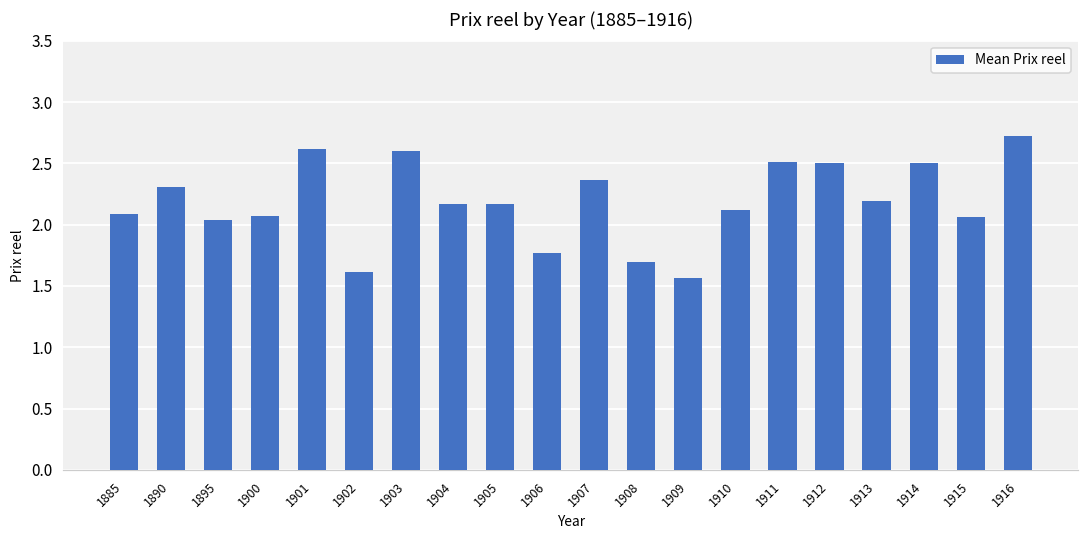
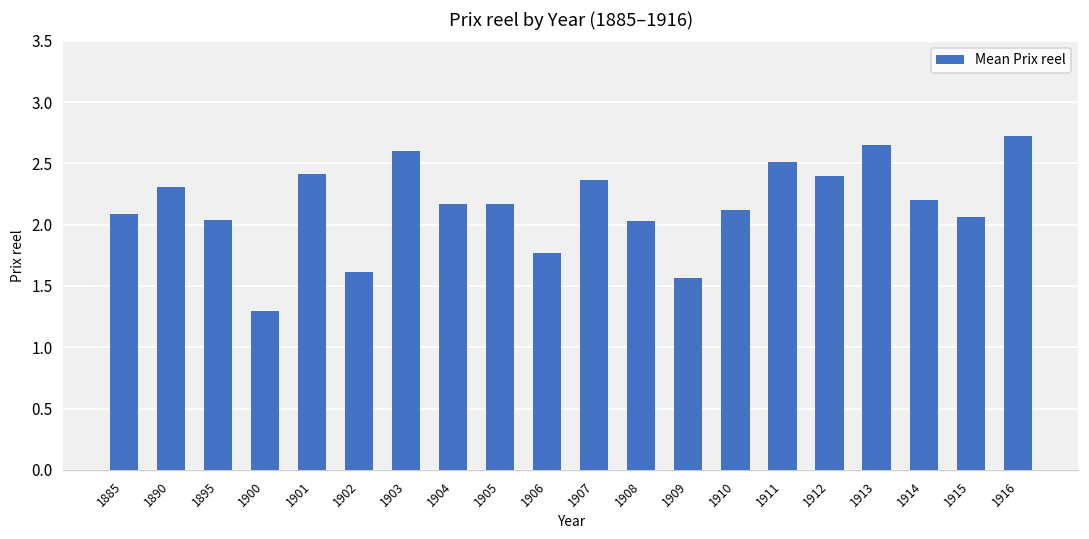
1900: 2.07 -> 1.30
1901: 2.61 -> 2.41
1908: 1.70 -> 2.03
1912: 2.5 -> 2.4
1913: 2.19 -> 2.65
1914: 2.5 -> 2.2
